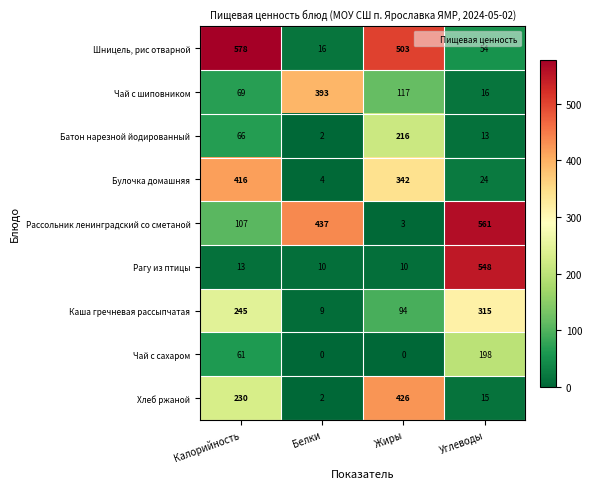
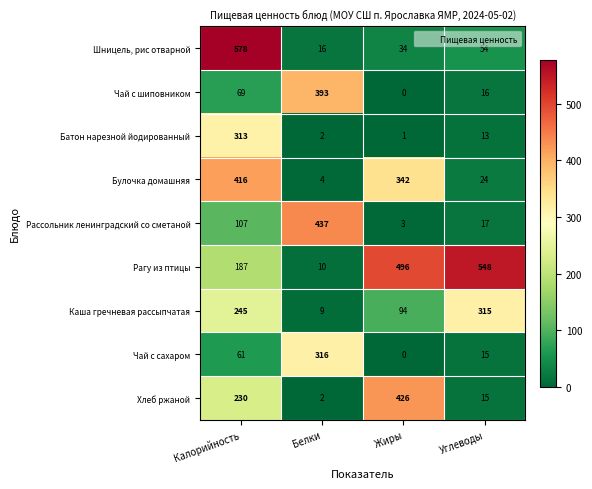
Шницель, рис отварной, Жиры: 503 -> 34
Чай с шиповником, Жиры: 117 -> 0
Батон нарезной йодированный, Калорийность: 66 -> 313
Батон нарезной йодированный, Жиры: 216 -> 1
Рассольник ленинградский со сметаной, Углеводы: 561 -> 17
Рагу из птицы, Калорийность: 13 -> 187
Рагу из птицы, Жиры: 10 -> 496
Чай с сахаром, Белки: 0 -> 316
Чай с сахаром, Углеводы: 198 -> 15
